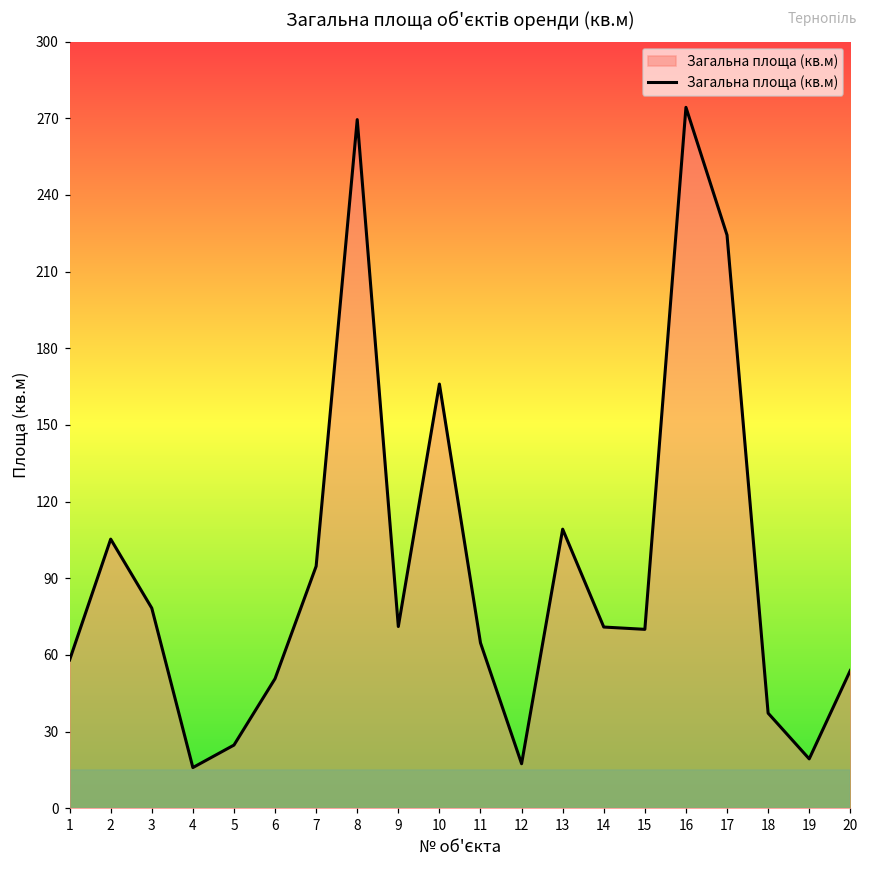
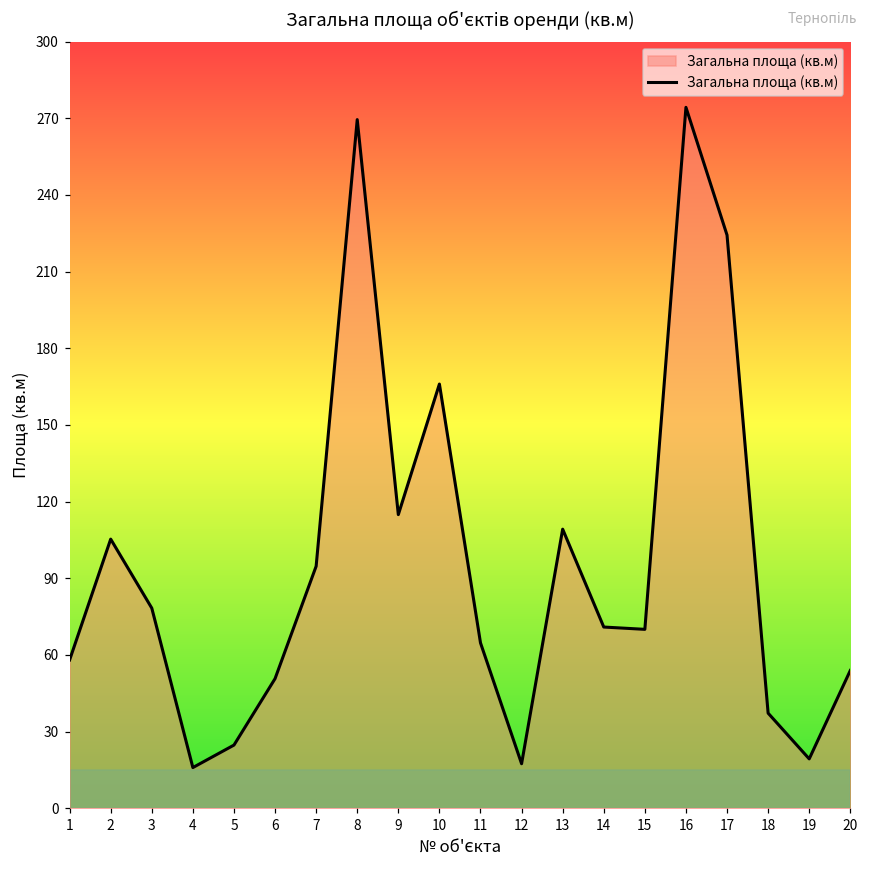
9: 71 -> 115
